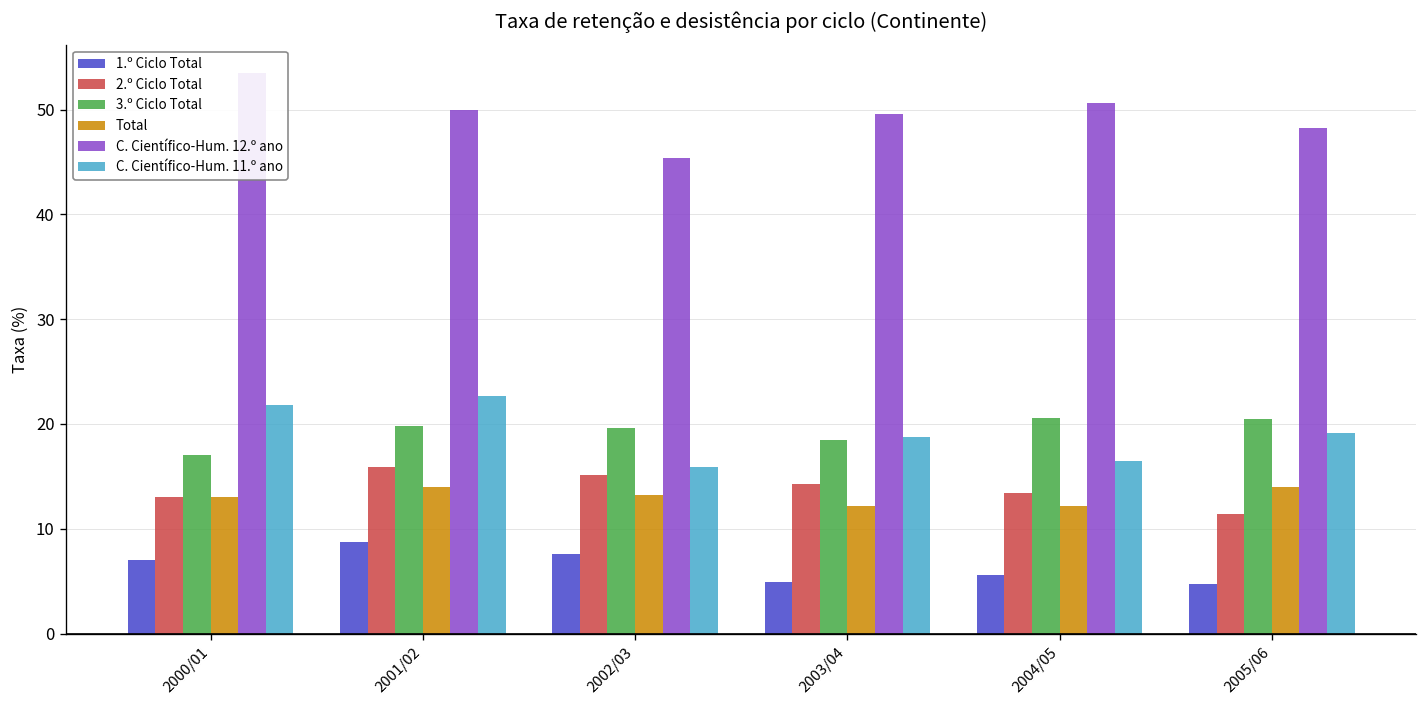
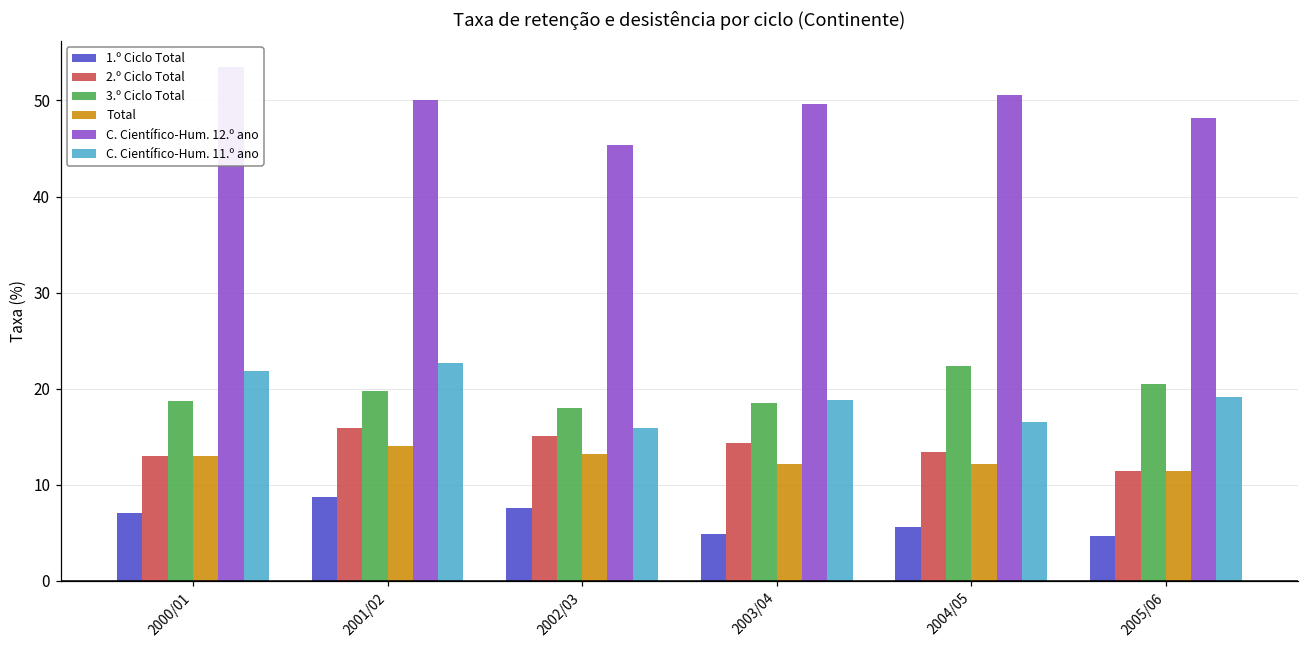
3.º Ciclo Total, 2000/01: 17 -> 19
3.º Ciclo Total, 2002/03: 20 -> 18
3.º Ciclo Total, 2004/05: 21 -> 22
Total, 2005/06: 14 -> 11
